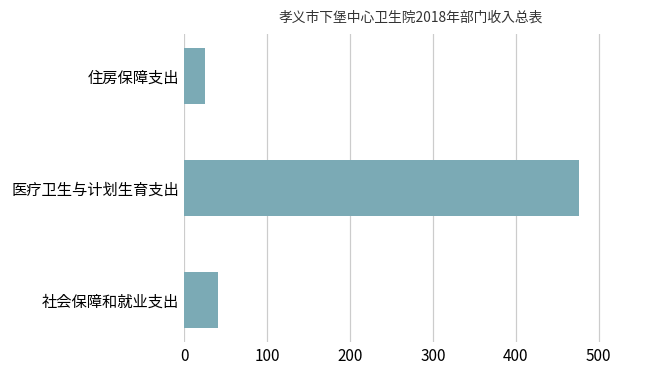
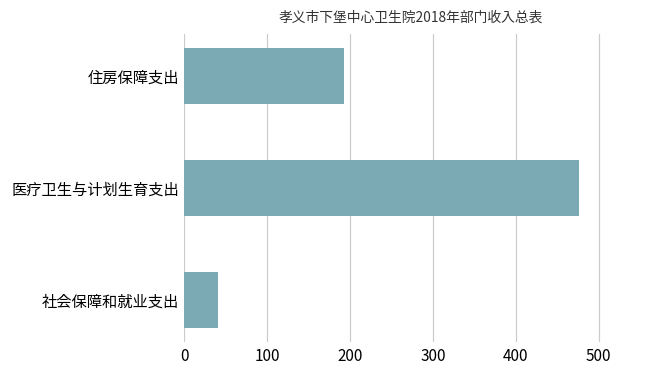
住房保障支出: 20 -> 190
